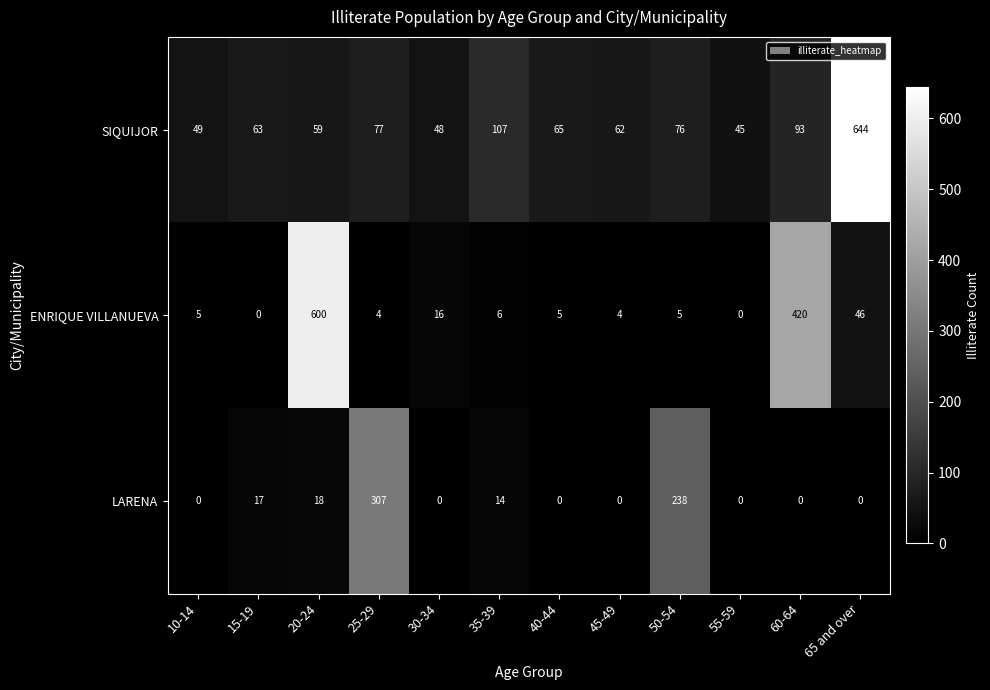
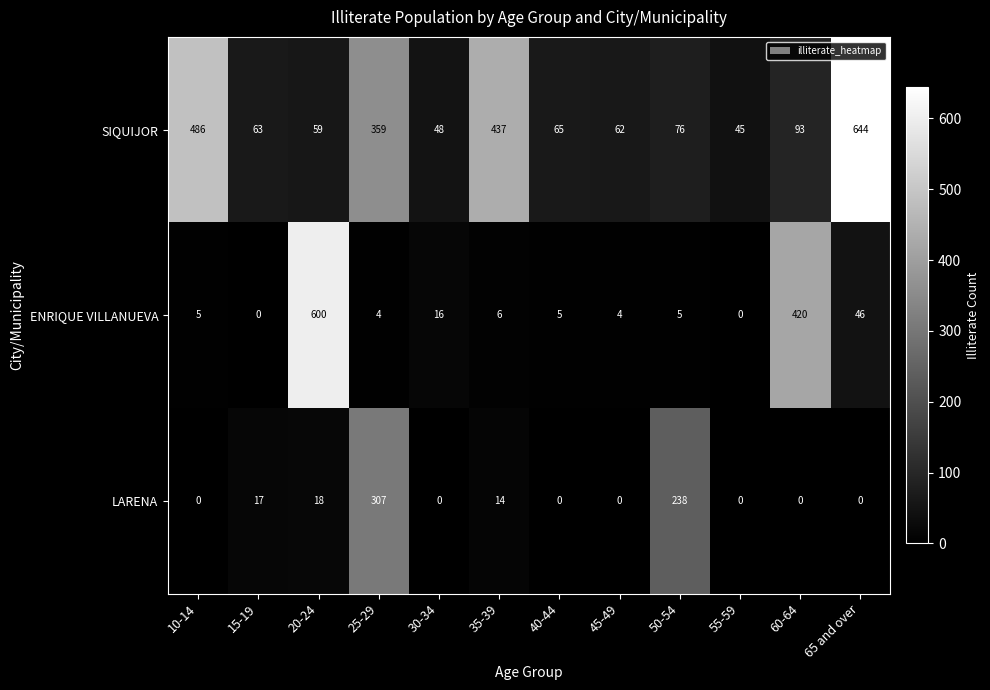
SIQUIJOR, 10-14: 49 -> 486
SIQUIJOR, 25-29: 77 -> 359
SIQUIJOR, 35-39: 107 -> 437
